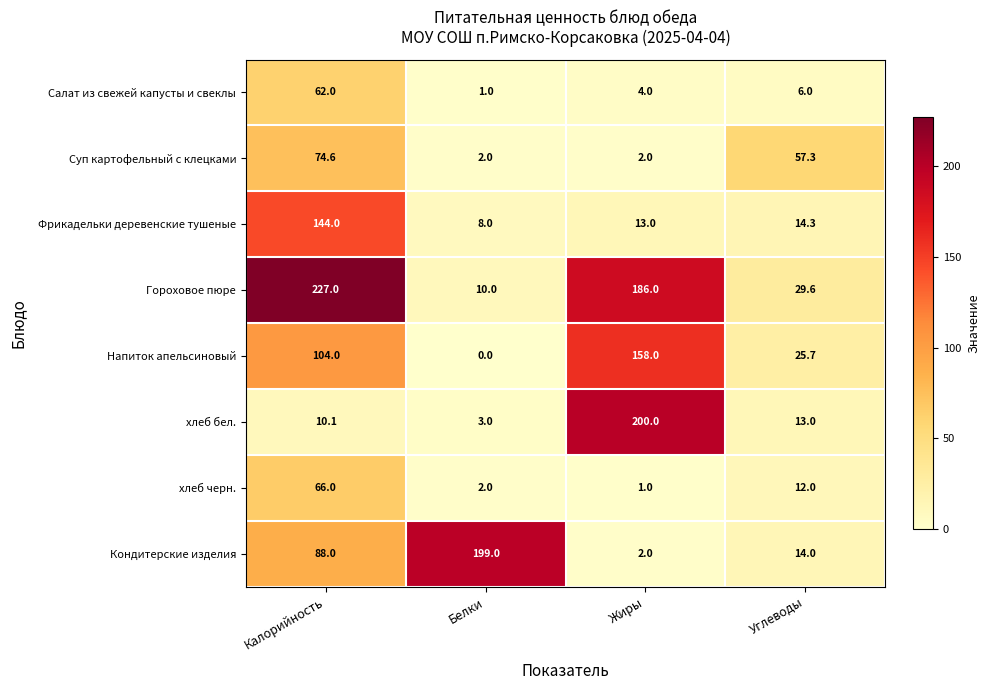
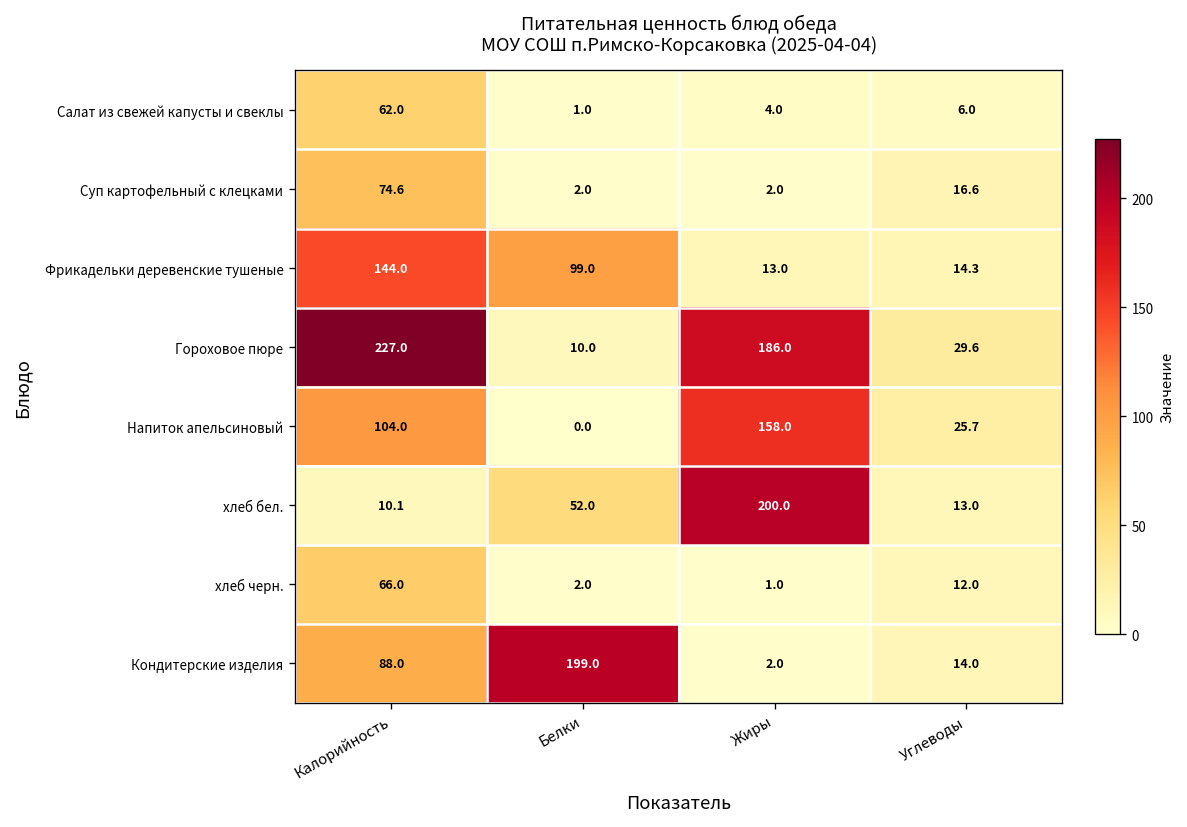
Суп картофельный с клецками, Углеводы: 57.3 -> 16.6
Фрикадельки деревенские тушеные, Белки: 8.0 -> 99.0
хлеб бел., Белки: 3.0 -> 52.0
